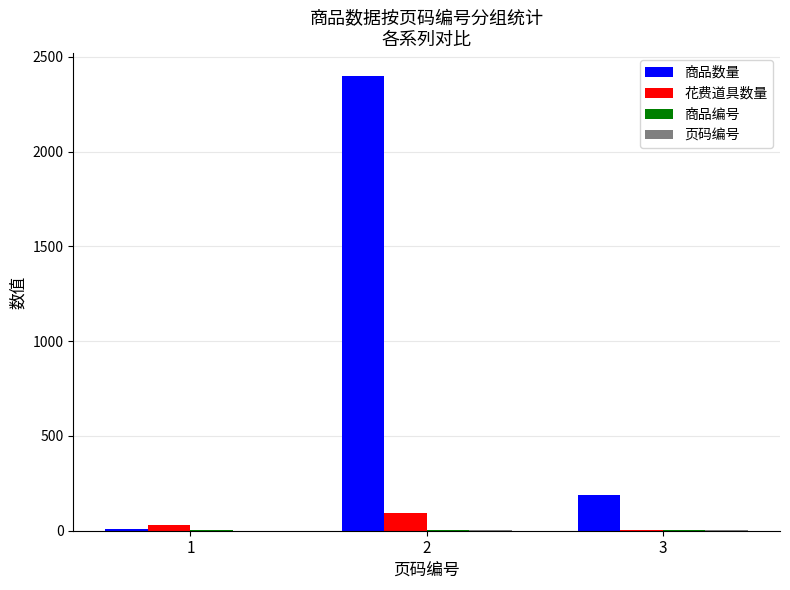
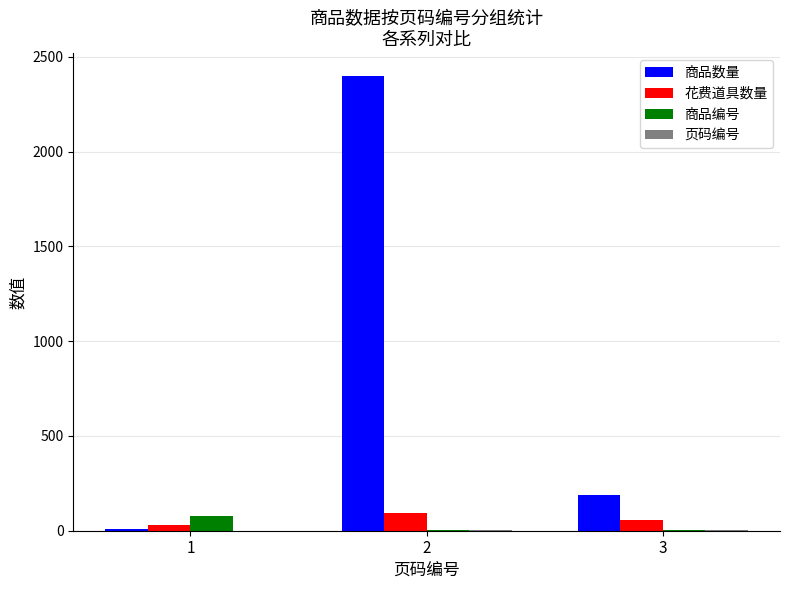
商品编号, 1: 10 -> 80
花费道具数量, 3: 10 -> 60
